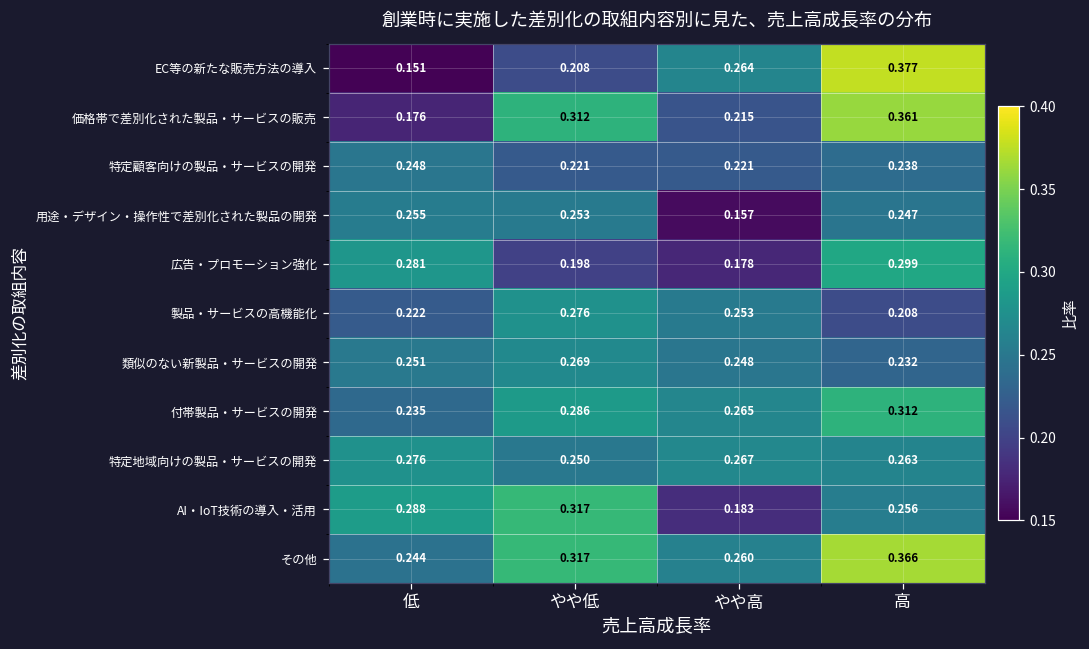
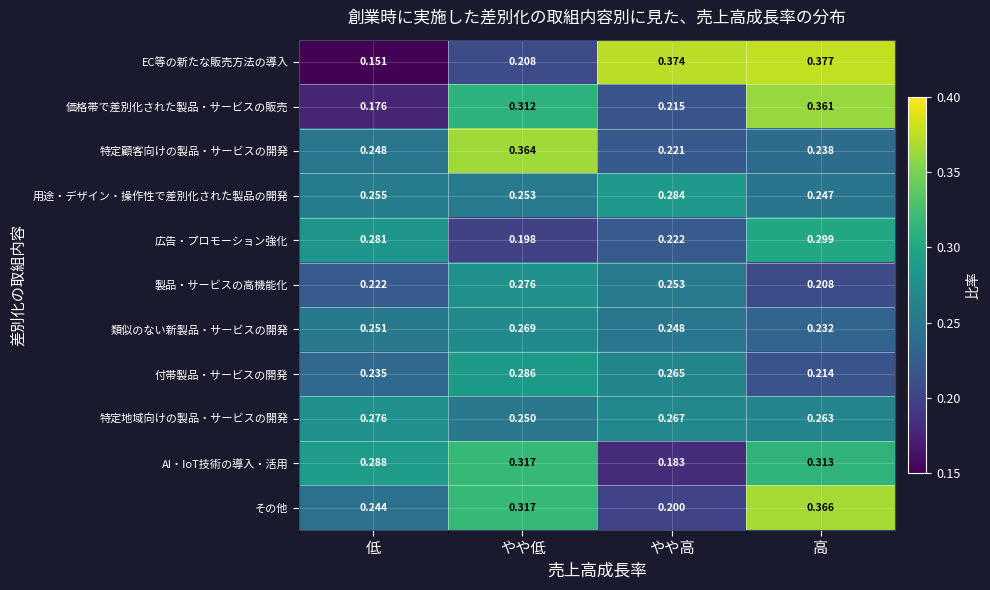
EC等の新たな販売方法の導入, やや高: 0.264 -> 0.374
特定顧客向けの製品・サービスの開発, やや低: 0.221 -> 0.364
用途・デザイン・操作性で差別化された製品の開発, やや高: 0.157 -> 0.284
広告・プロモーション強化, やや高: 0.178 -> 0.222
付帯製品・サービスの開発, 高: 0.312 -> 0.214
AI・IoT技術の導入・活用, 高: 0.256 -> 0.313
その他, やや高: 0.260 -> 0.200
